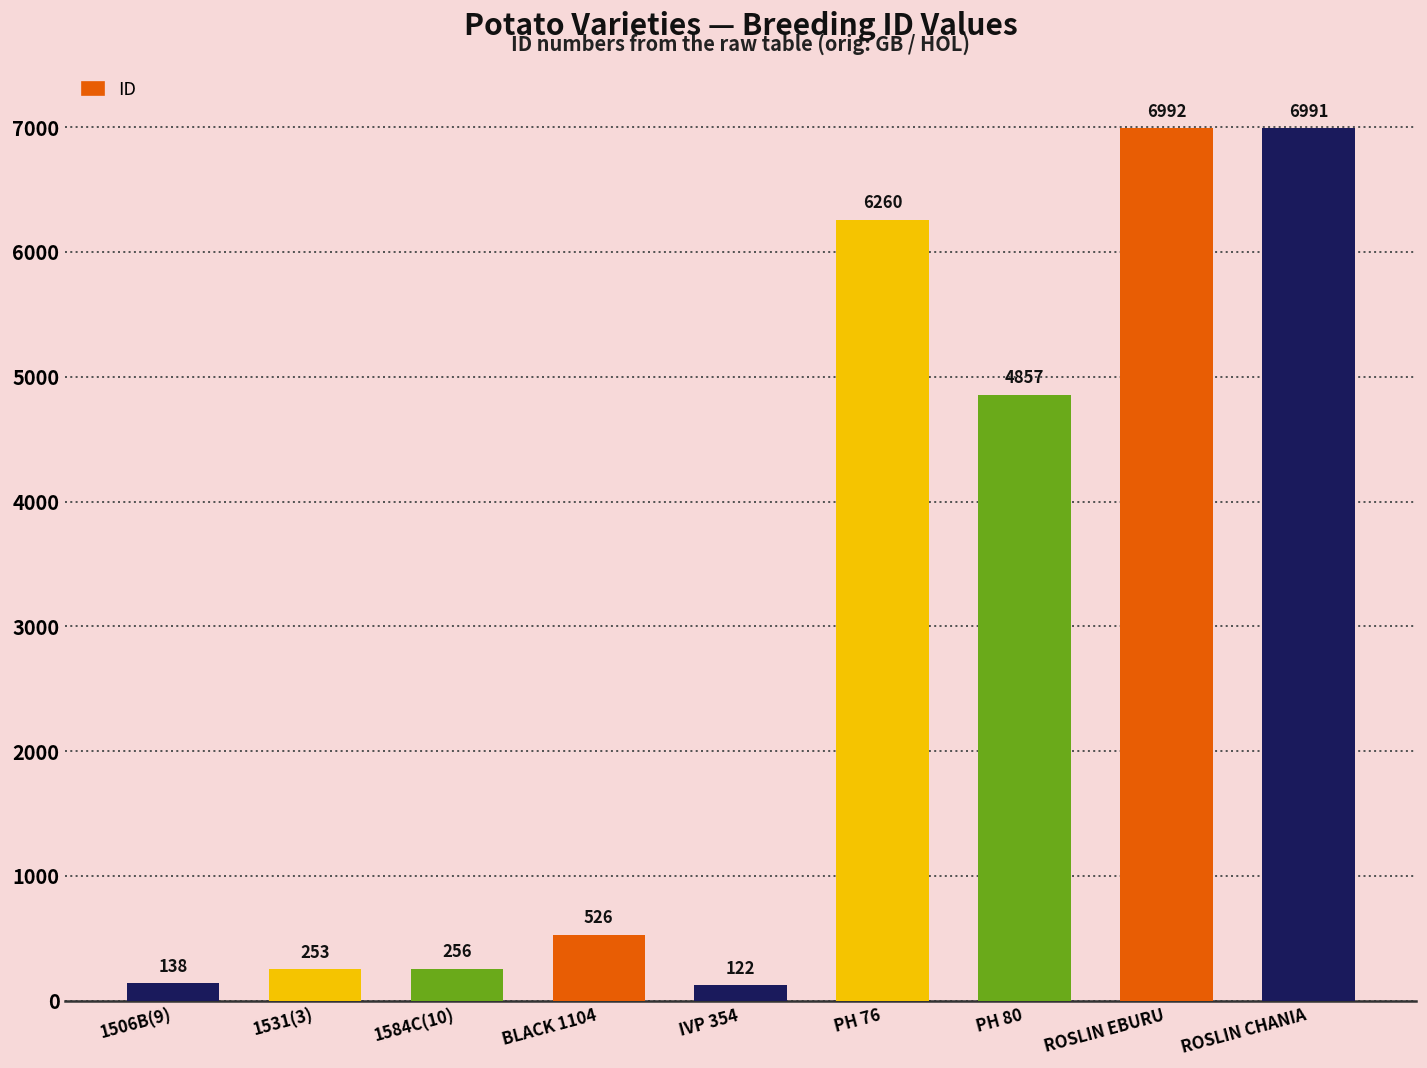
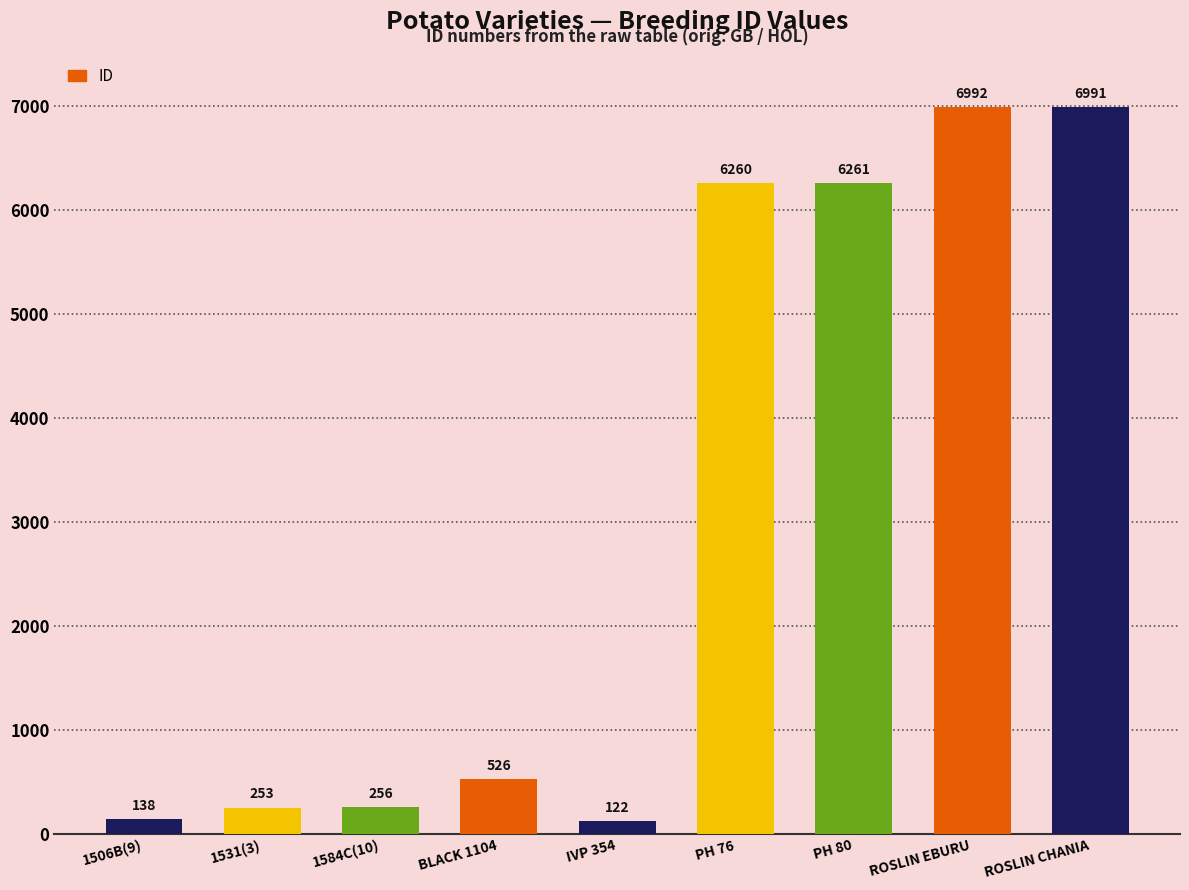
PH 80: 4857 -> 6261
